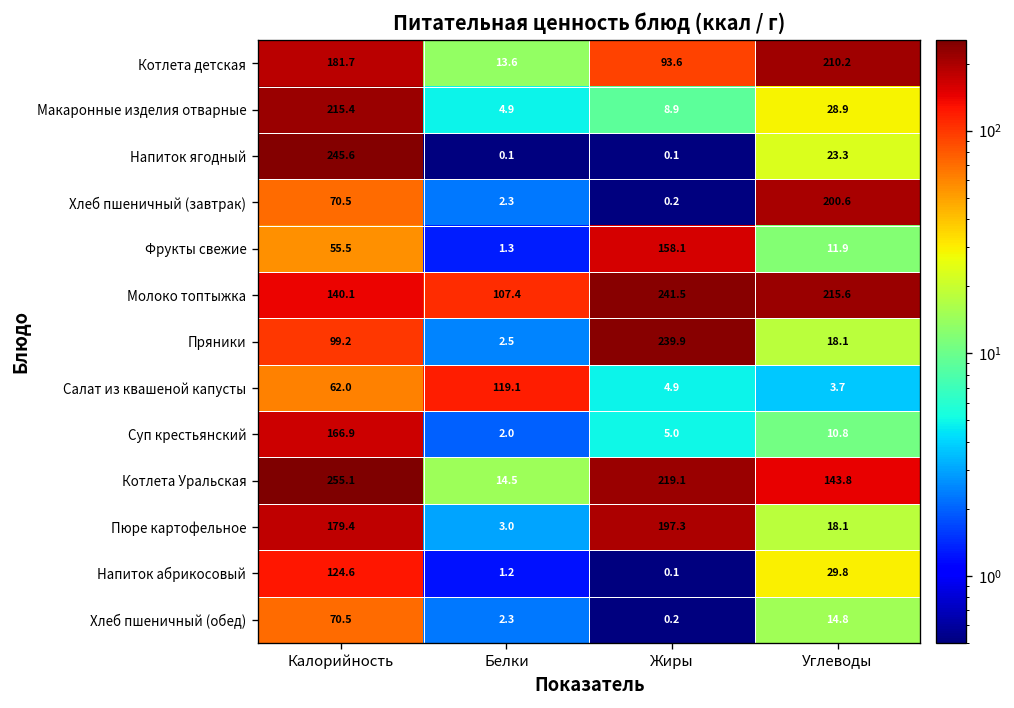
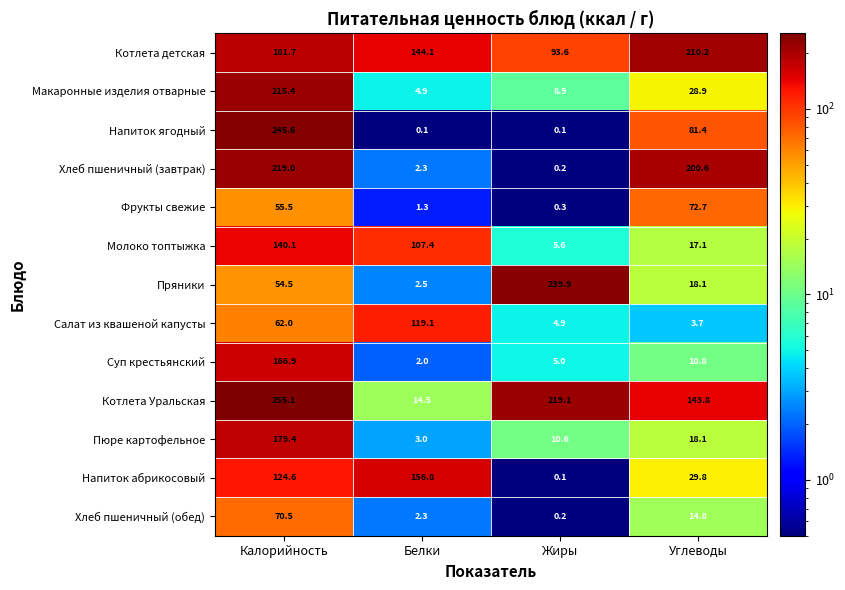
Котлета детская, Белки: 13.6 -> 144.1
Напиток ягодный, Углеводы: 23.3 -> 81.4
Хлеб пшеничный (завтрак), Калорийность: 70.5 -> 219.0
Фрукты свежие, Жиры: 158.1 -> 0.3
Фрукты свежие, Углеводы: 11.9 -> 72.7
Молоко топтыжка, Жиры: 241.5 -> 5.6
Молоко топтыжка, Углеводы: 215.6 -> 17.1
Пряники, Калорийность: 99.2 -> 54.5
Пюре картофельное, Жиры: 197.3 -> 10.6
Напиток абрикосовый, Белки: 1.2 -> 156.8
